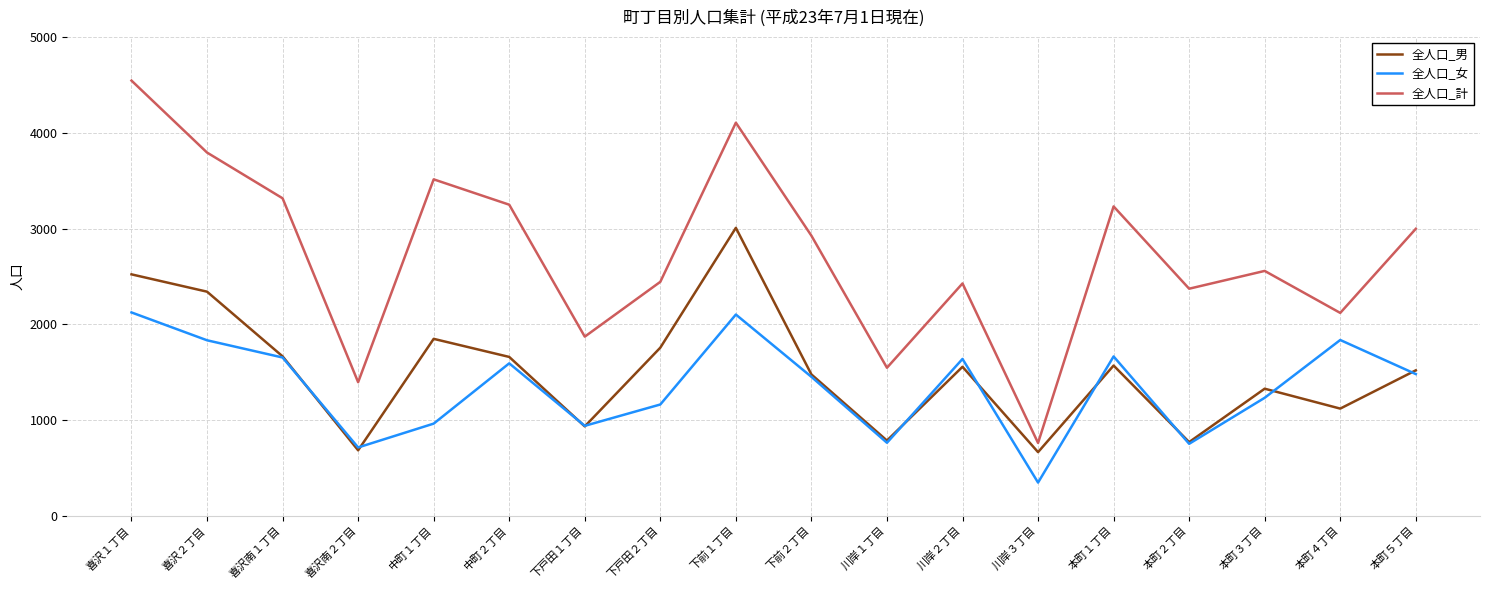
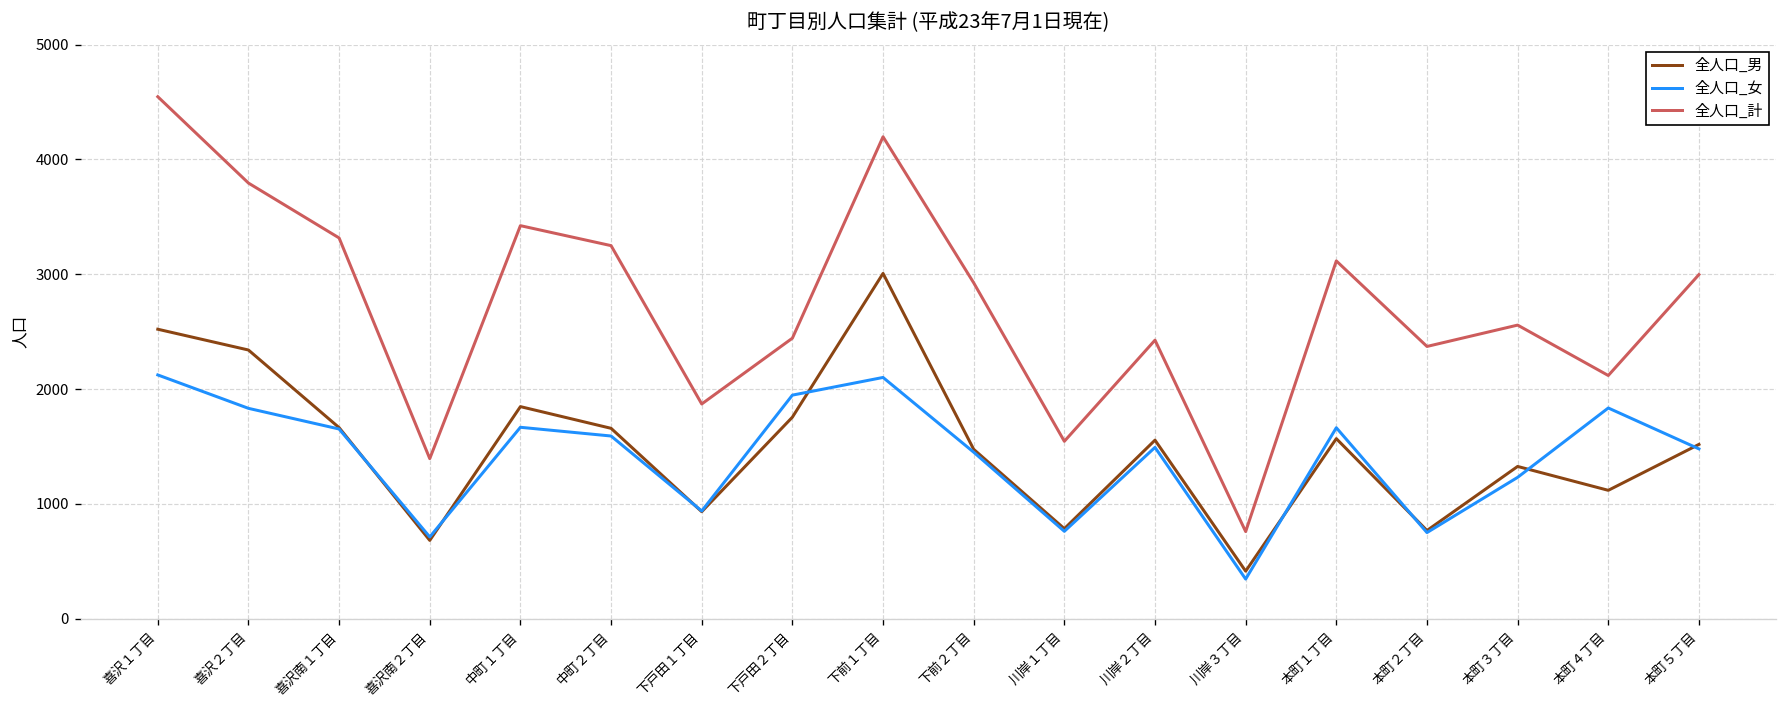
全人口_女, 中町１丁目: 1000 -> 1700
全人口_計, 中町１丁目: 3500 -> 3400
全人口_女, 下戸田２丁目: 1200 -> 1900
全人口_計, 下前１丁目: 4100 -> 4200
全人口_女, 川岸２丁目: 1600 -> 1500
全人口_男, 川岸３丁目: 700 -> 400
全人口_計, 本町１丁目: 3200 -> 3100
